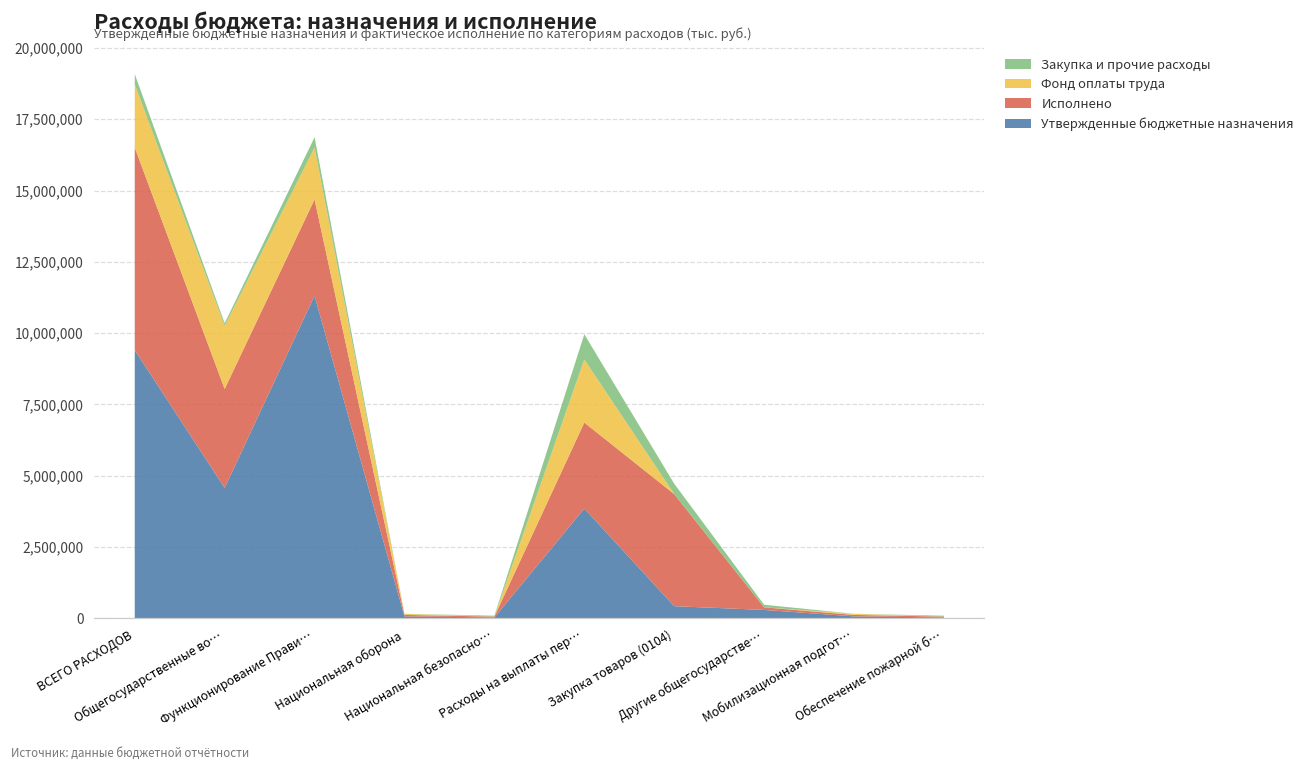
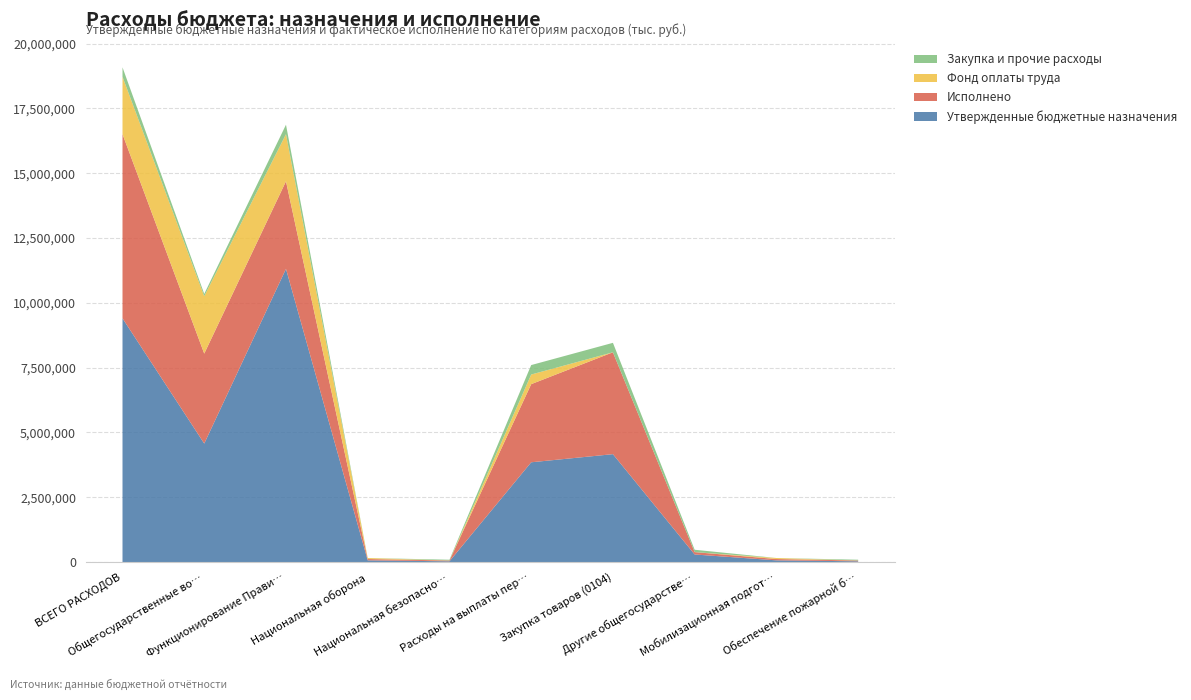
Фонд оплаты труда, Расходы на выплаты пер…: 2,200,000 -> 400,000
Закупка и прочие расходы, Расходы на выплаты пер…: 900,000 -> 400,000
Утвержденные бюджетные назначения, Закупка товаров (0104): 400,000 -> 4,200,000
